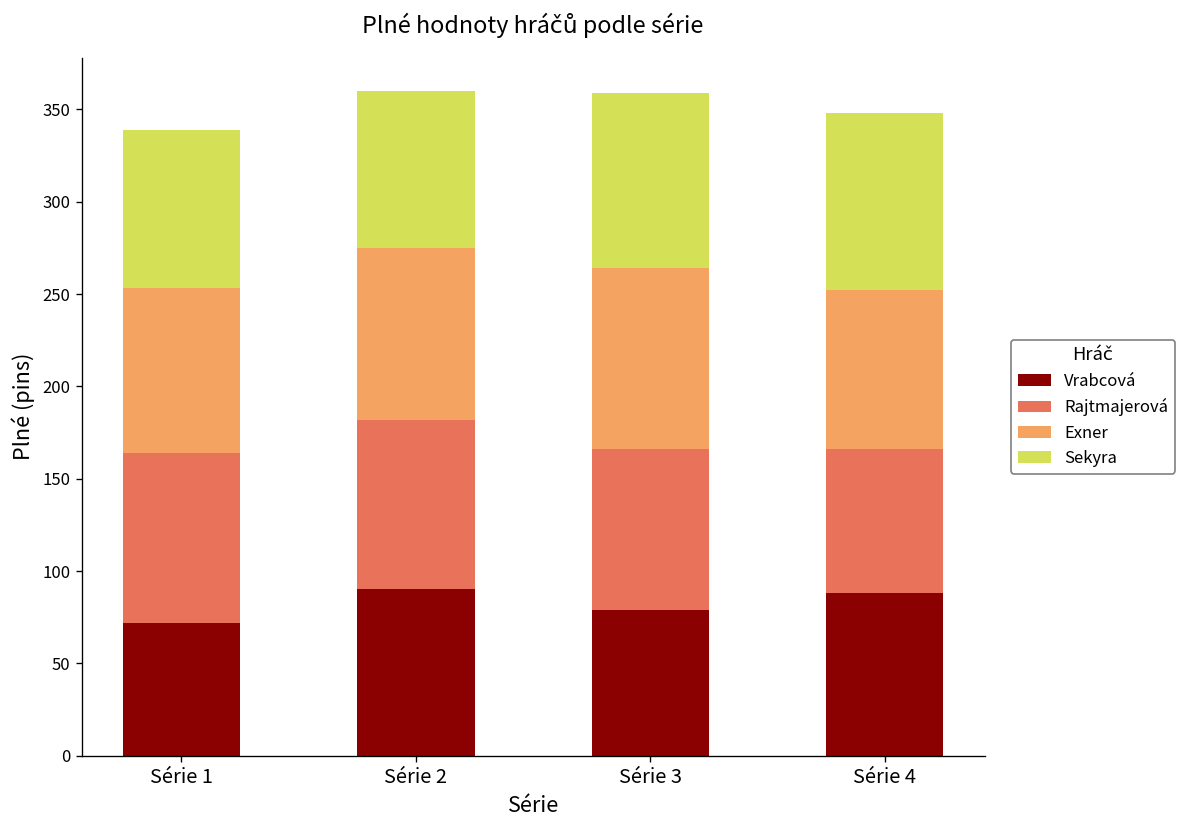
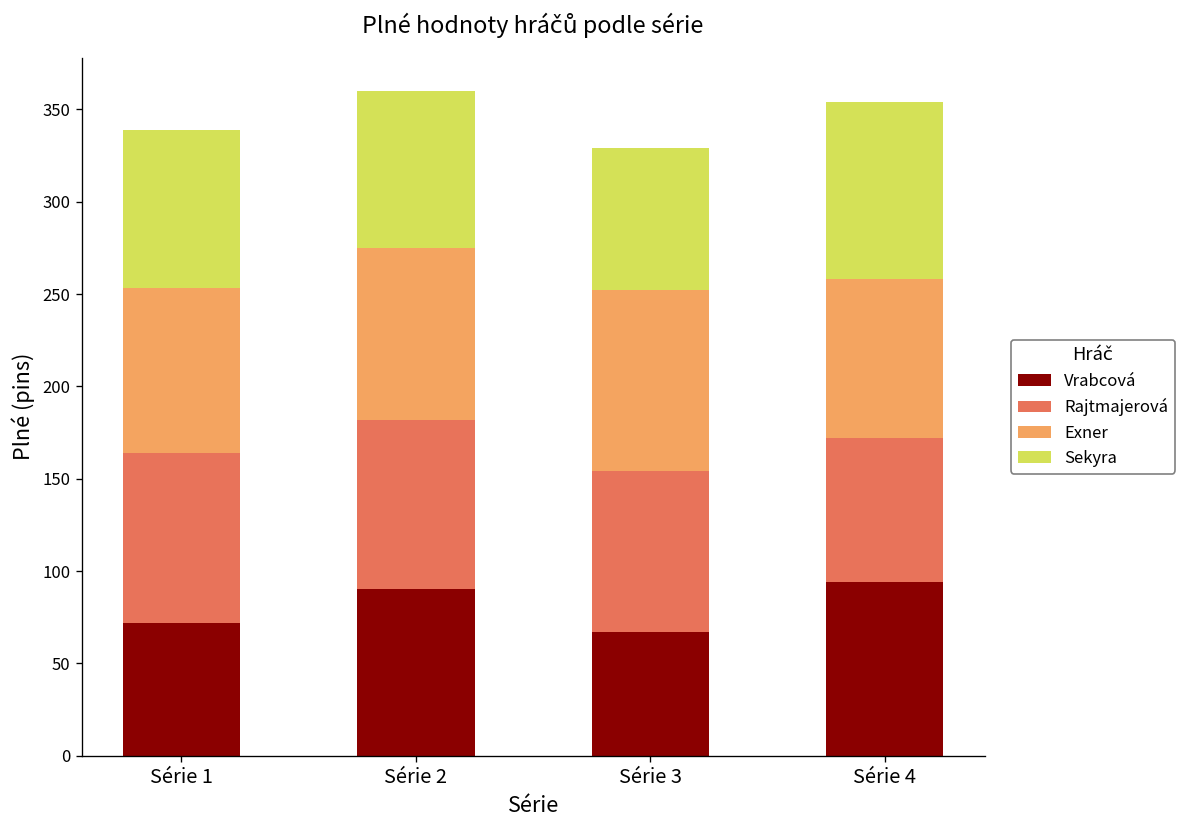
Vrabcová, Série 3: 79 -> 67
Sekyra, Série 3: 95 -> 77
Vrabcová, Série 4: 88 -> 94
